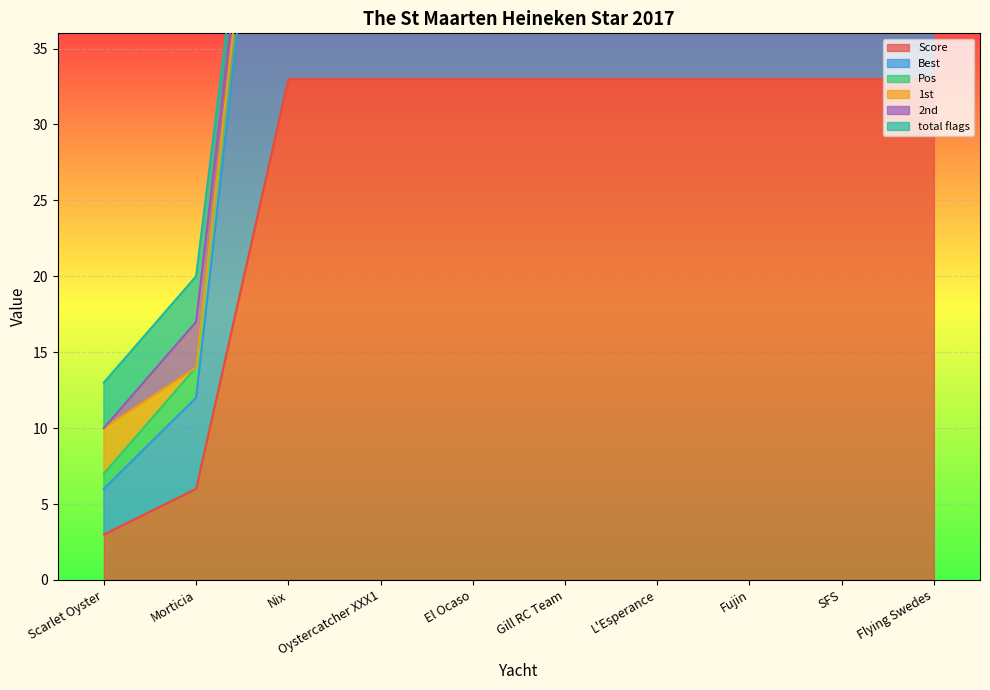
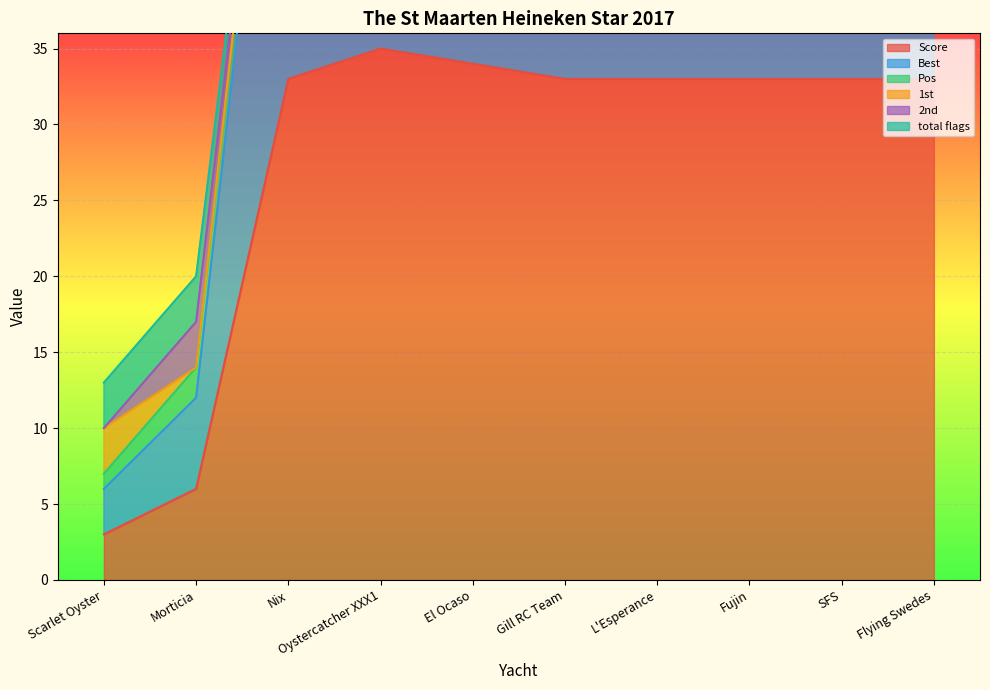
Score, Oystercatcher XXX1: 33 -> 35
Score, El Ocaso: 33 -> 34
